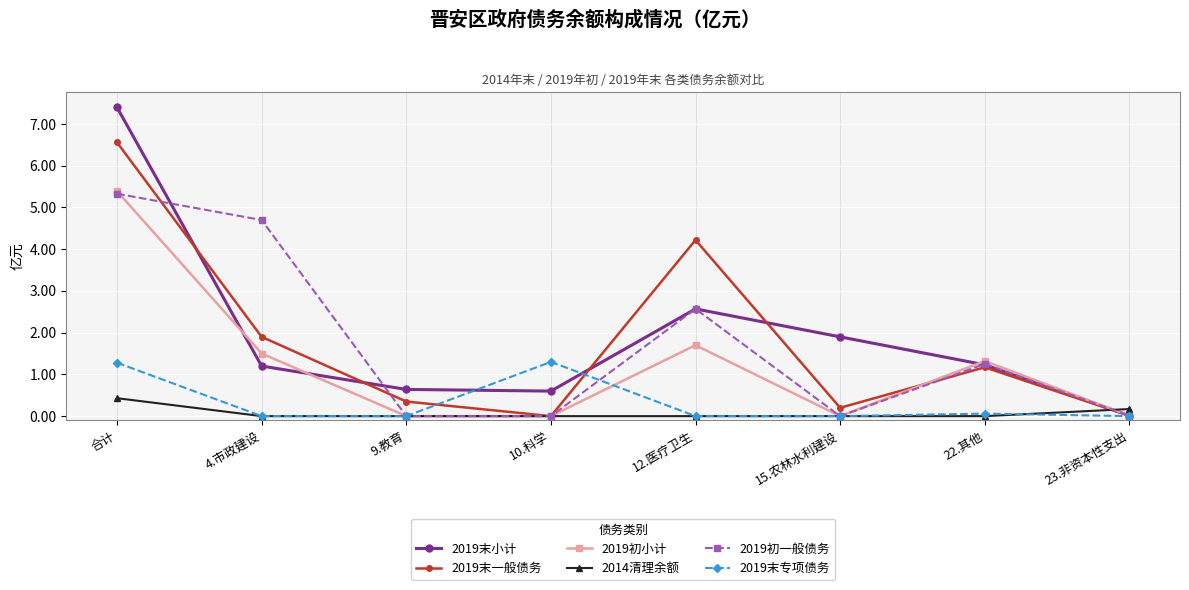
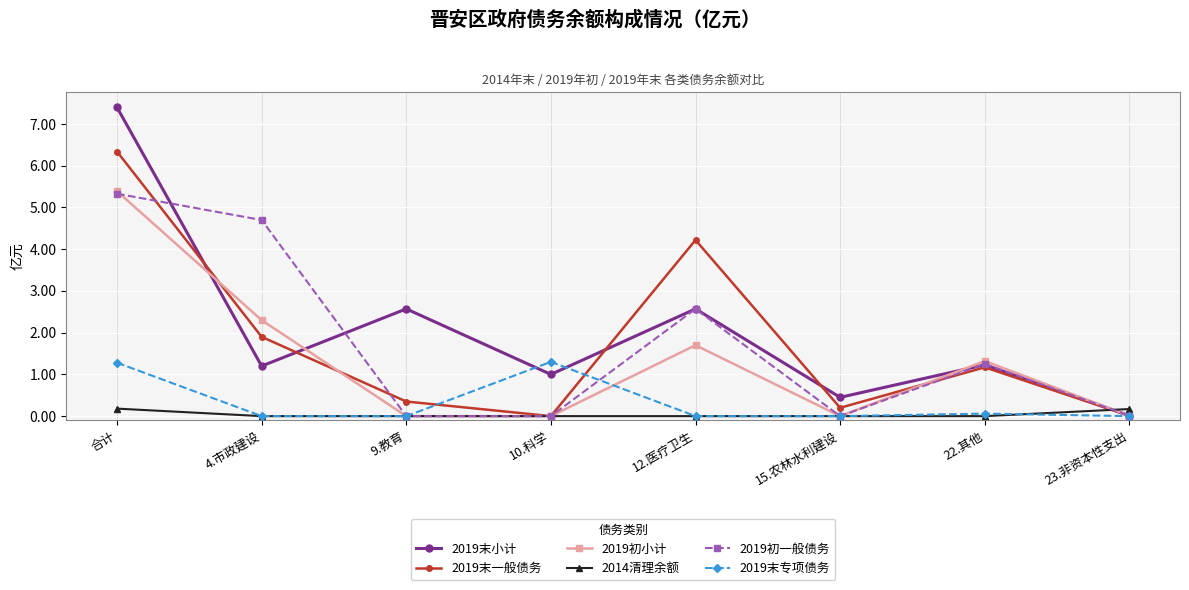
2019末一般债务, 合计: 6.6 -> 6.3
2014清理余额, 合计: 0.4 -> 0.2
2019初小计, 4.市政建设: 1.5 -> 2.3
2019末小计, 9.教育: 0.6 -> 2.6
2019末小计, 10.科学: 0.6 -> 1.0
2019末小计, 15.农林水利建设: 1.9 -> 0.5
